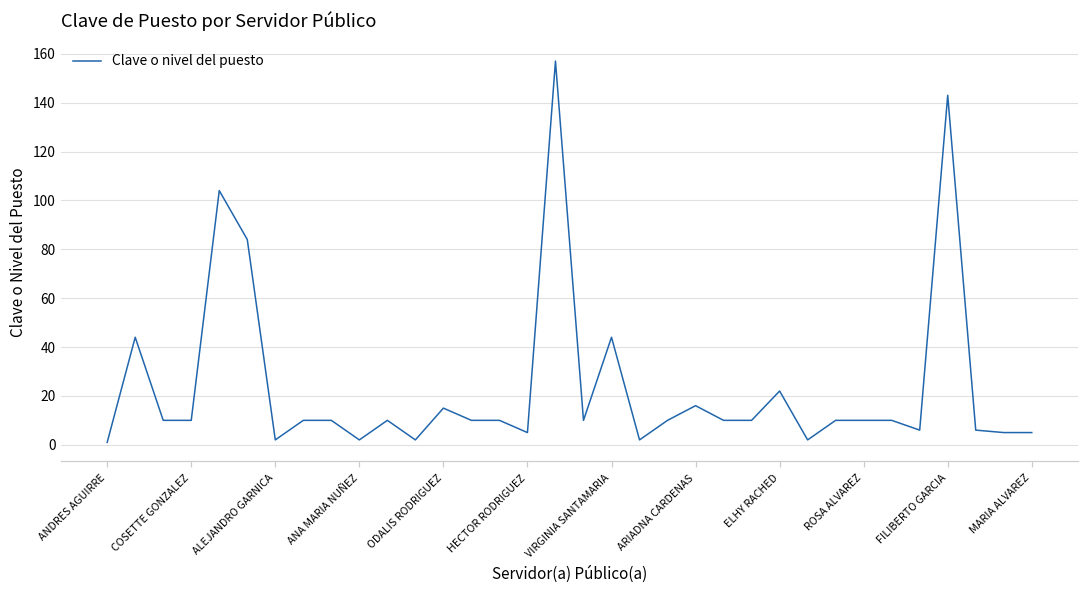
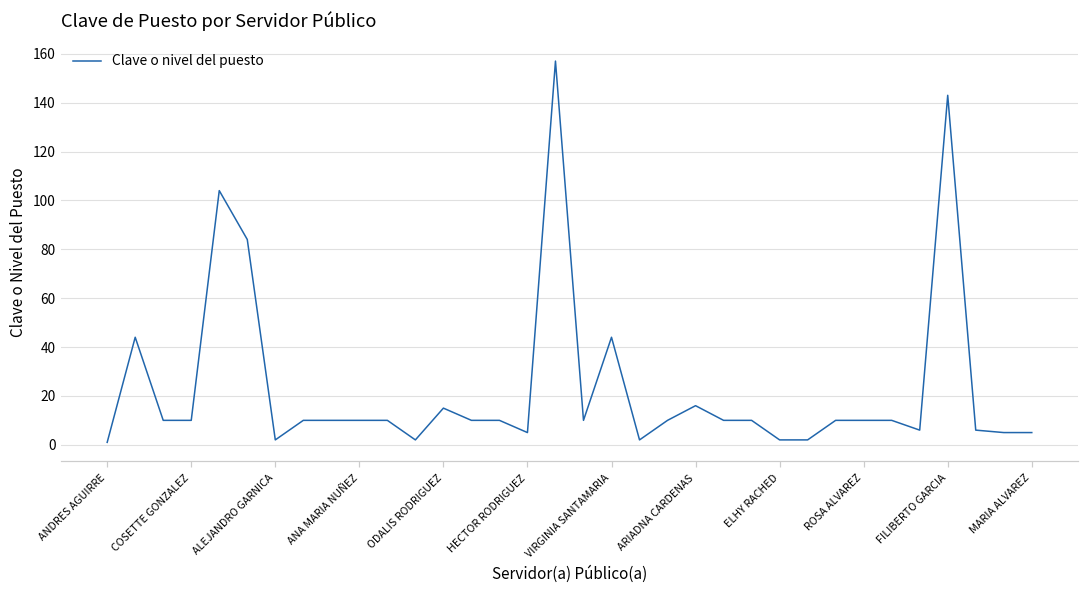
ANA MARIA NUÑEZ: 2 -> 10
ELHY RACHED: 22 -> 2
